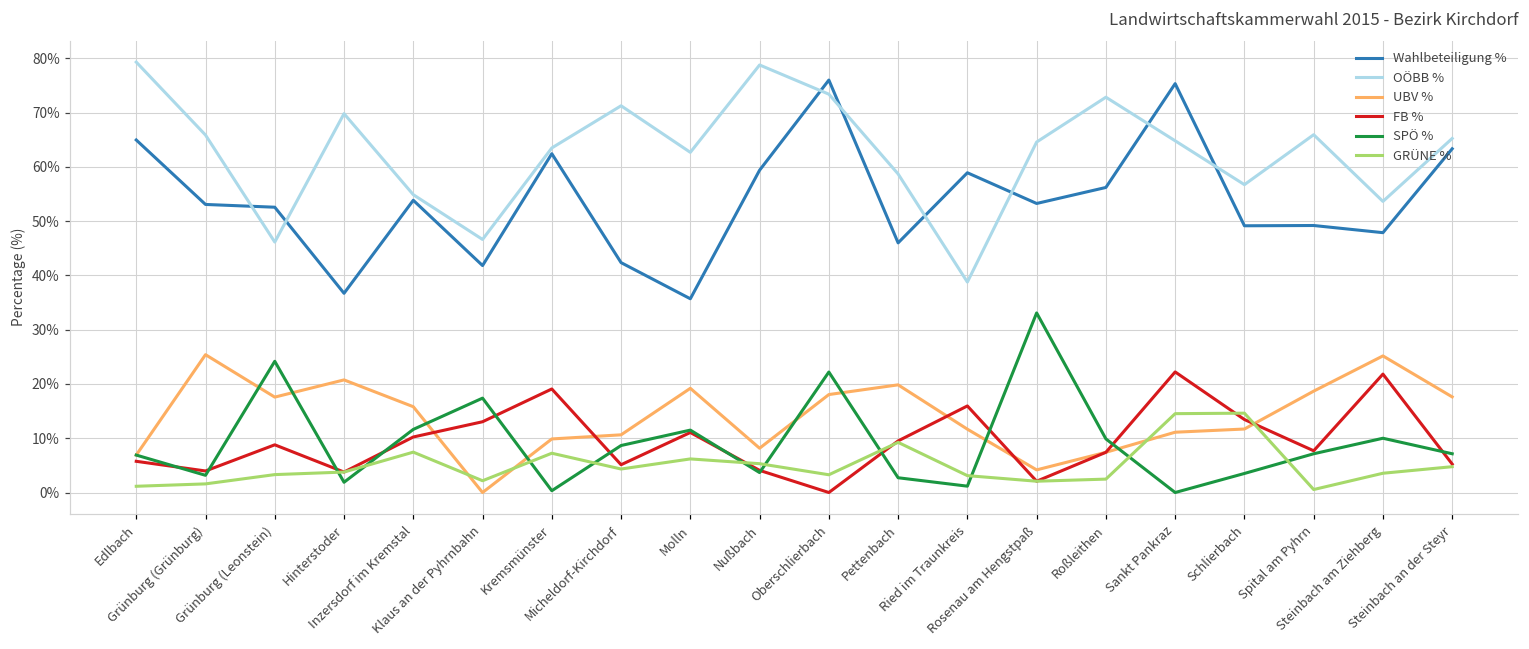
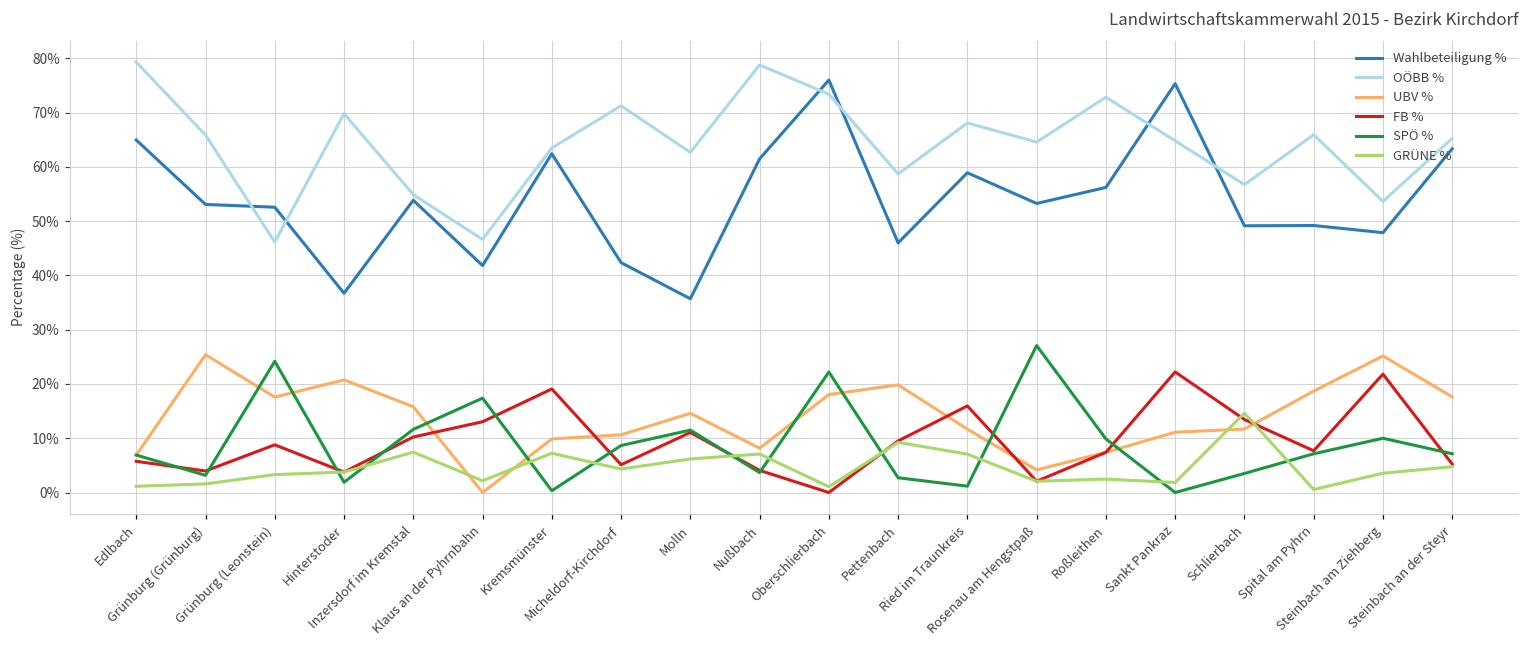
UBV %, Molln: 19% -> 15%
Wahlbeteiligung %, Nußbach: 59% -> 61%
GRÜNE %, Nußbach: 5% -> 7%
GRÜNE %, Oberschlierbach: 3% -> 1%
OÖBB %, Ried im Traunkreis: 39% -> 68%
GRÜNE %, Ried im Traunkreis: 3% -> 7%
SPÖ %, Rosenau am Hengstpaß: 33% -> 27%
GRÜNE %, Sankt Pankraz: 15% -> 2%
